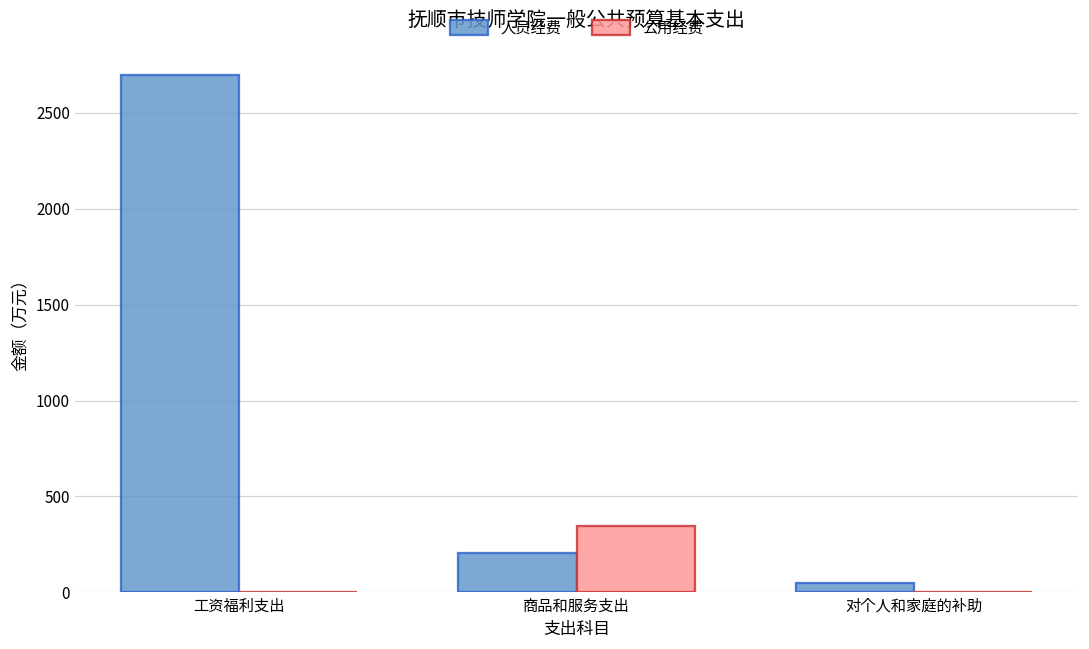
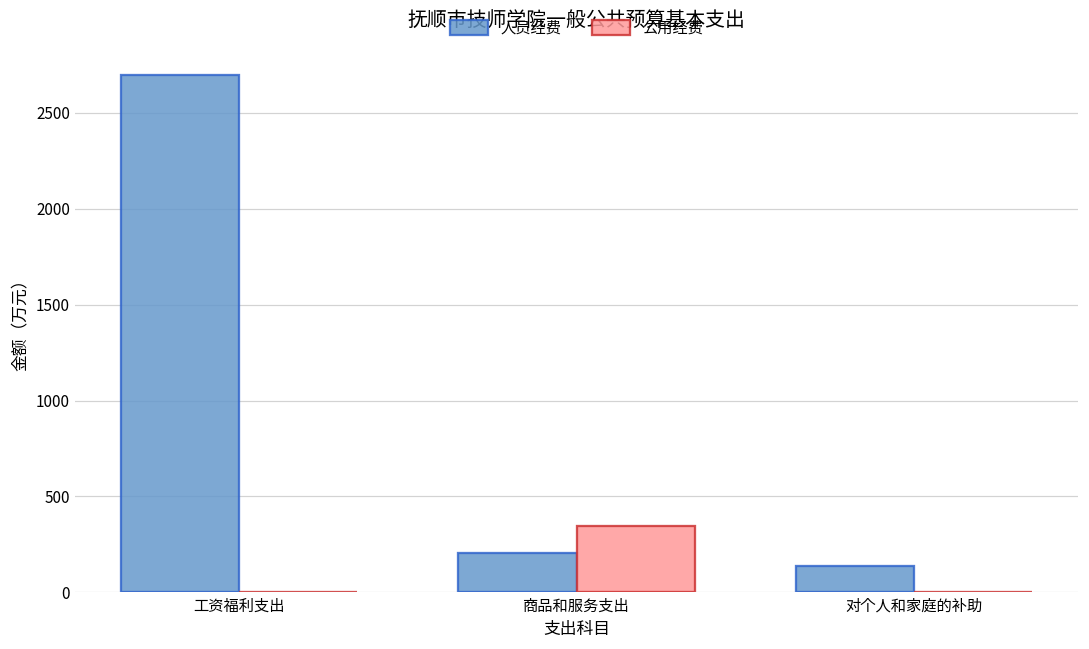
人员经费, 对个人和家庭的补助: 50 -> 140
